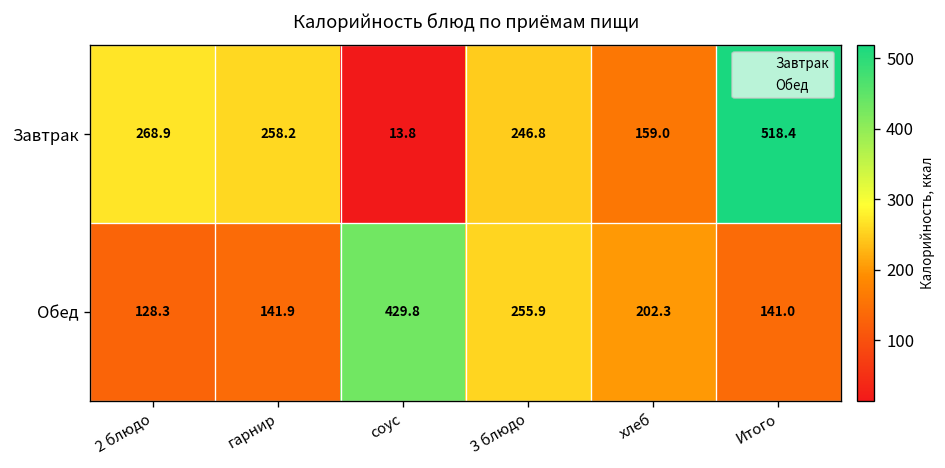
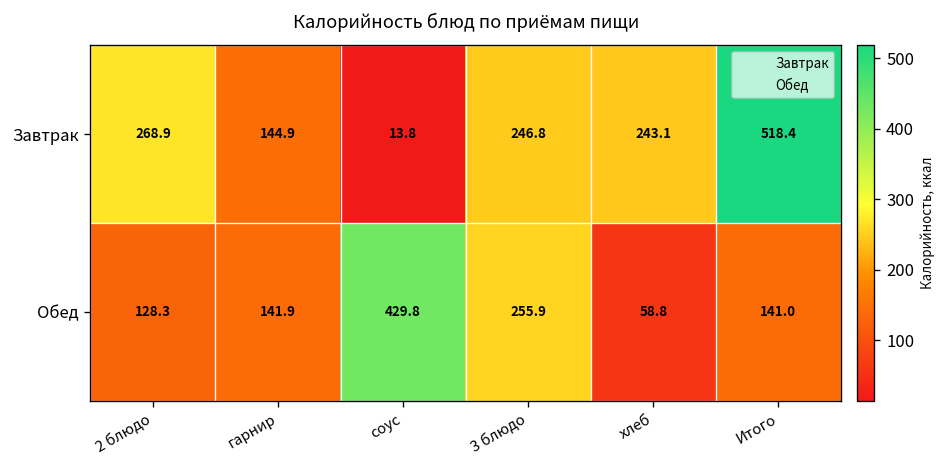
Завтрак, гарнир: 258.2 -> 144.9
Завтрак, хлеб: 159.0 -> 243.1
Обед, хлеб: 202.3 -> 58.8
